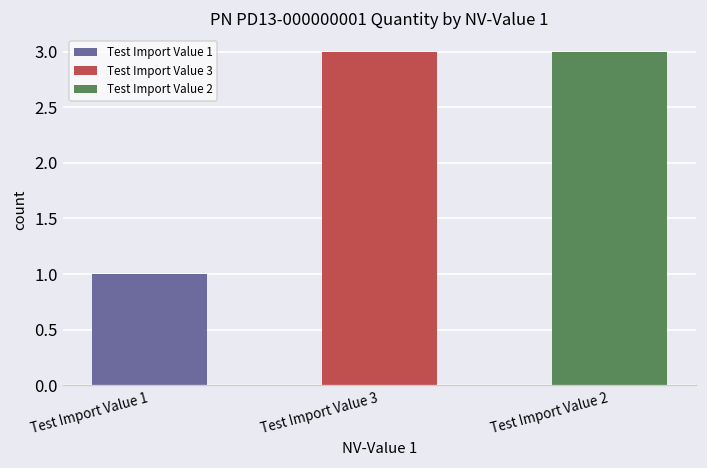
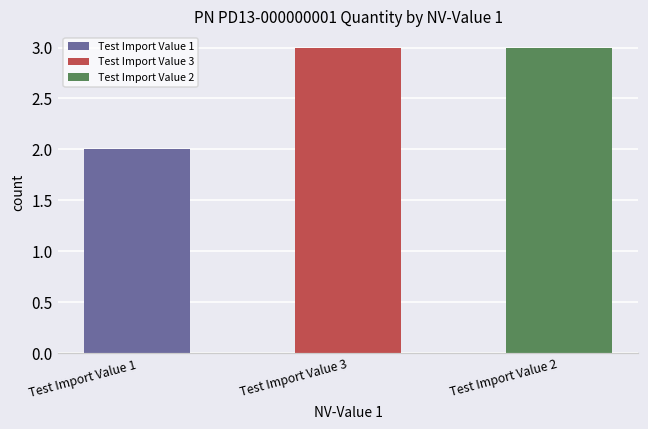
Test Import Value 1: 1 -> 2
